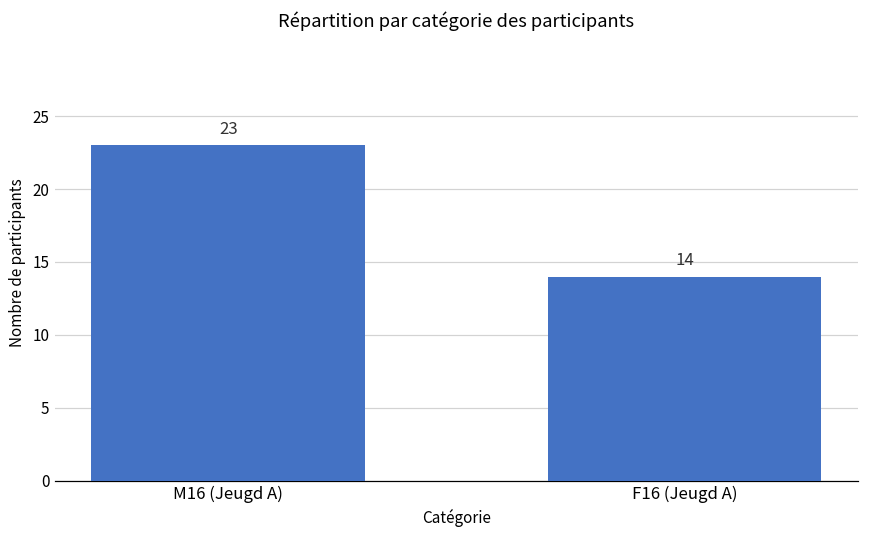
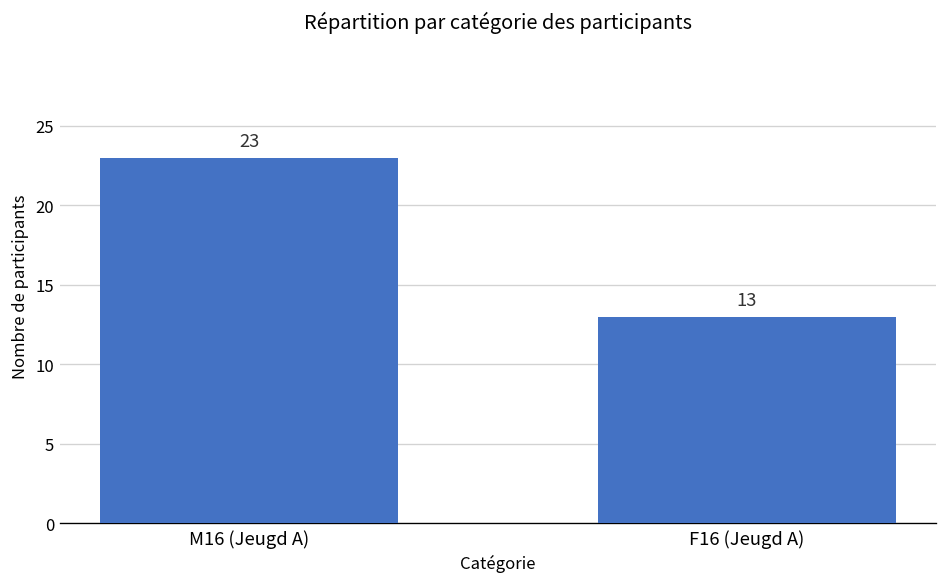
F16 (Jeugd A): 14 -> 13
